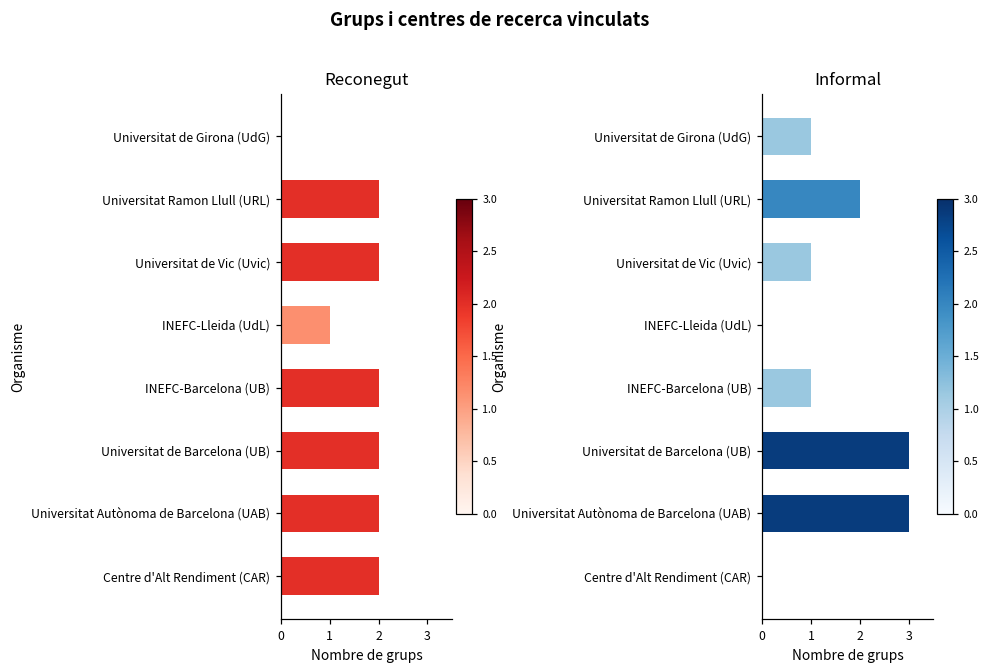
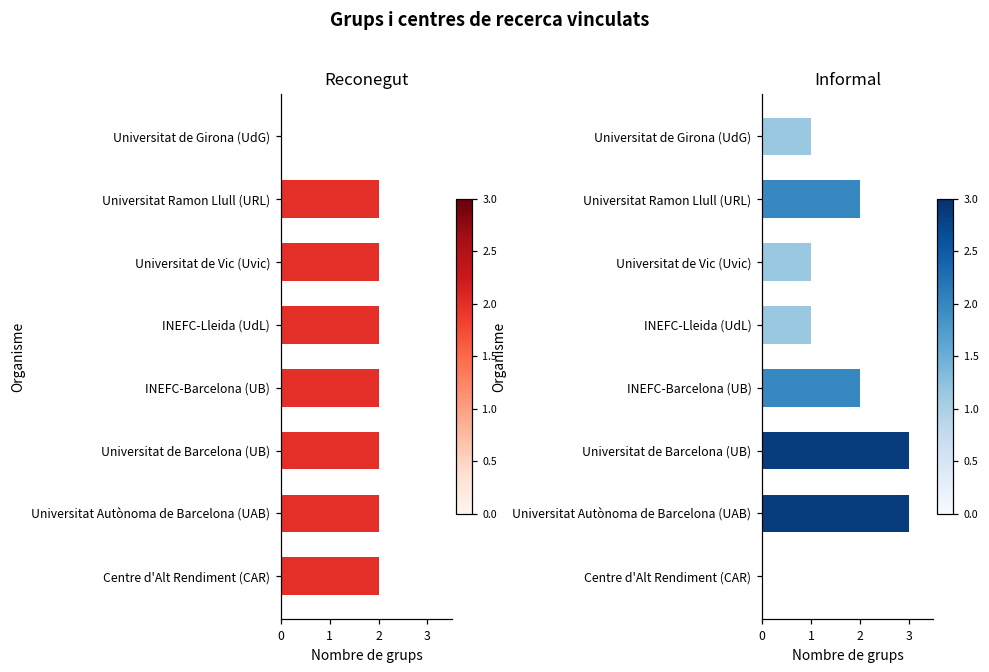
Reconegut, INEFC-Lleida (UdL): 1 -> 2
Informal, INEFC-Lleida (UdL): 0 -> 1
Informal, INEFC-Barcelona (UB): 1 -> 2
